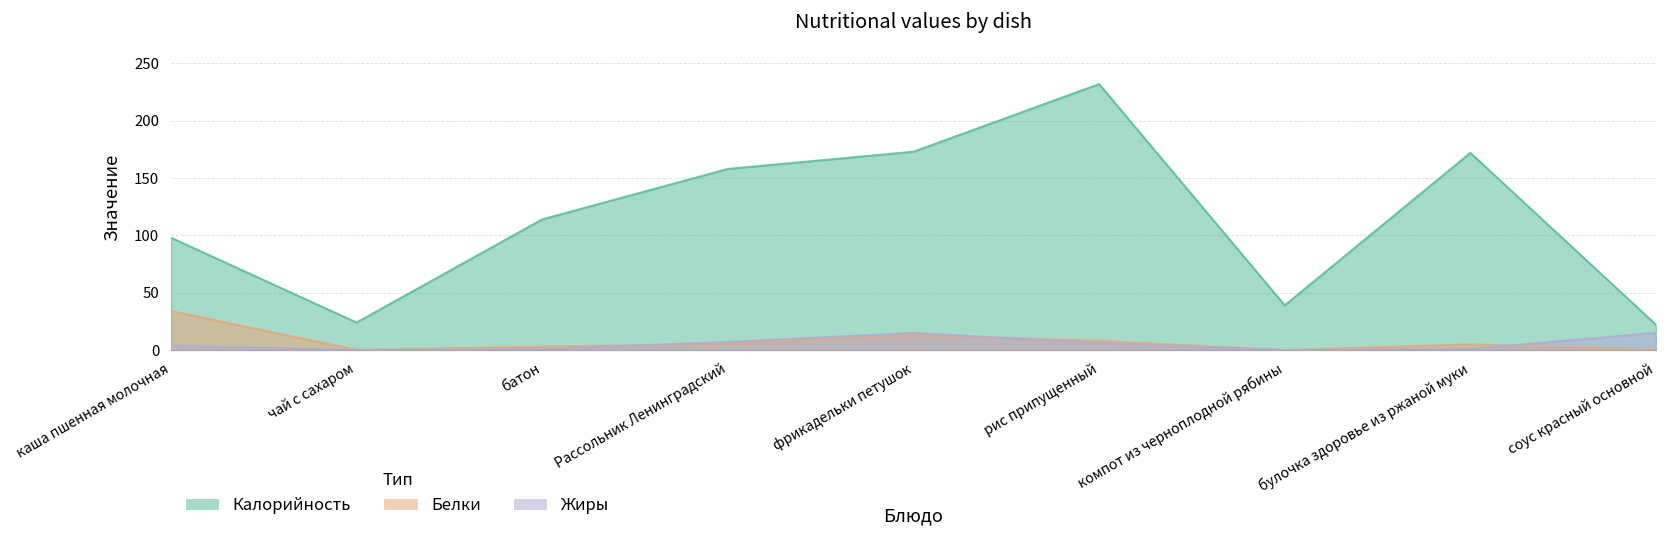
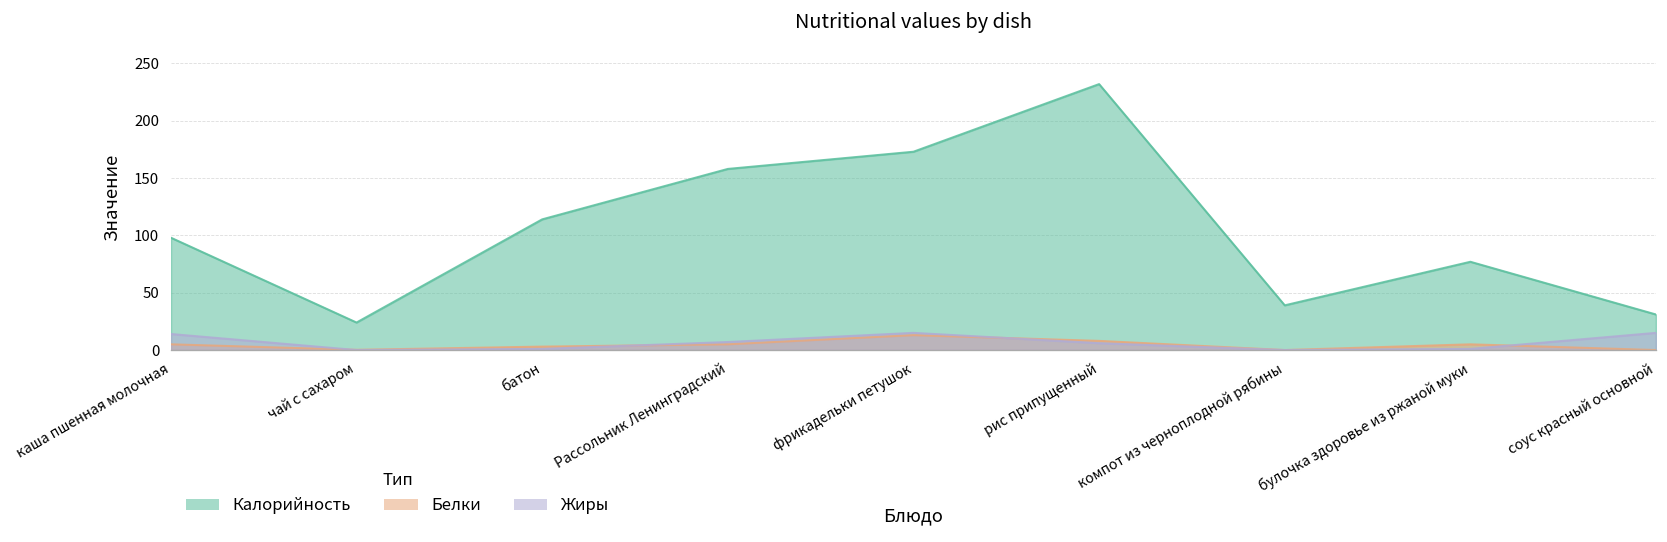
Белки, каша пшенная молочная: 30 -> 10
Жиры, каша пшенная молочная: 0 -> 10
Калорийность, булочка здоровье из ржаной муки: 170 -> 80
Калорийность, соус красный основной: 20 -> 30
